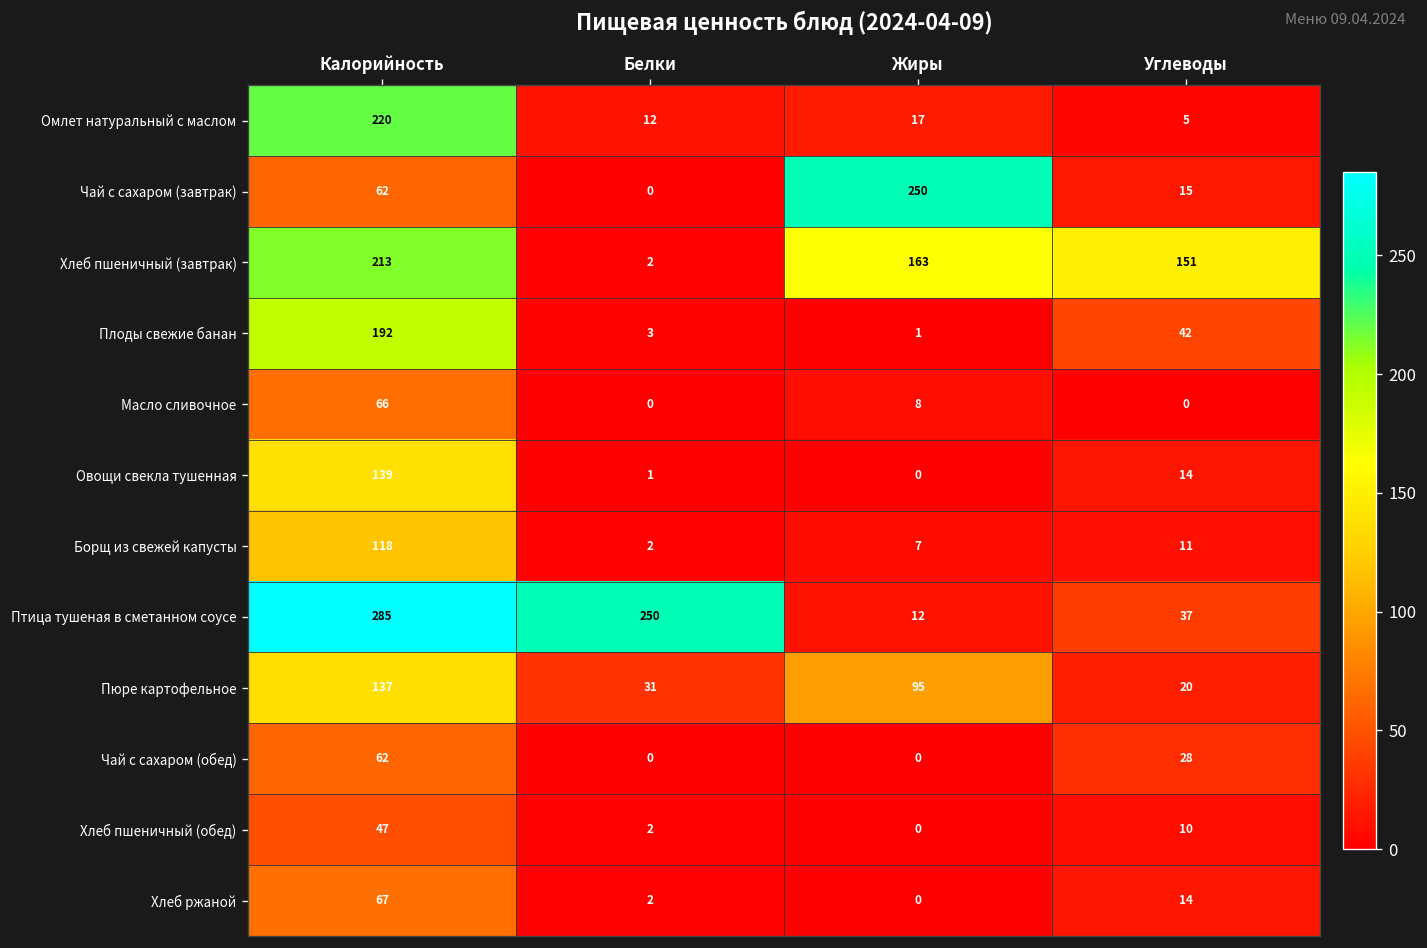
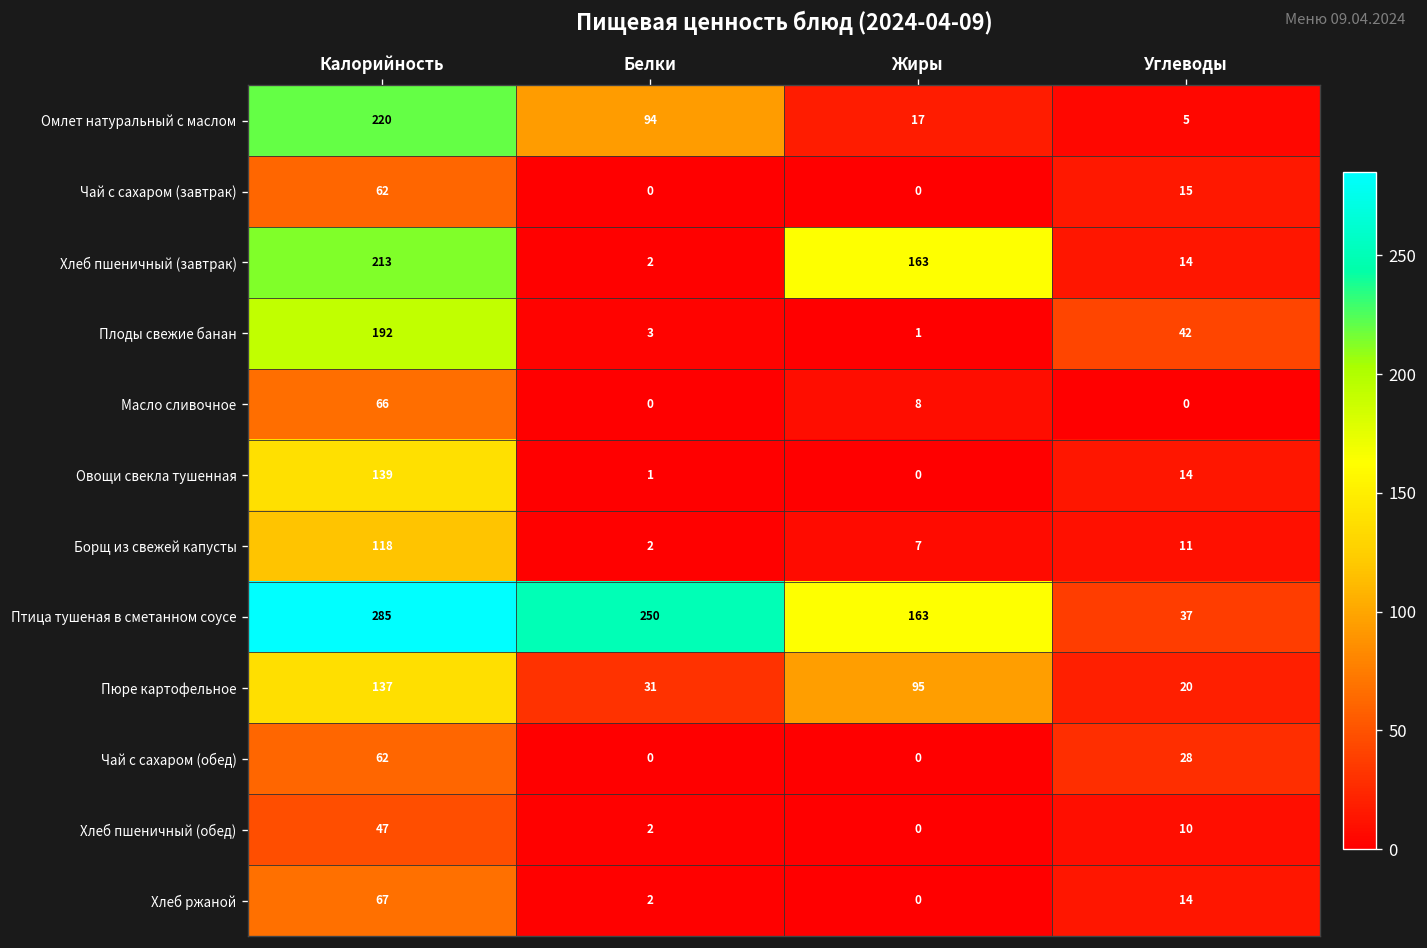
Омлет натуральный с маслом, Белки: 12 -> 94
Чай с сахаром (завтрак), Жиры: 250 -> 0
Хлеб пшеничный (завтрак), Углеводы: 151 -> 14
Птица тушеная в сметанном соусе, Жиры: 12 -> 163
